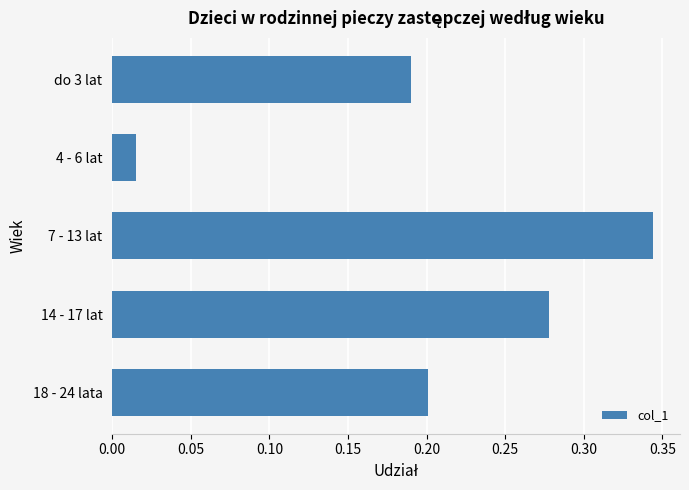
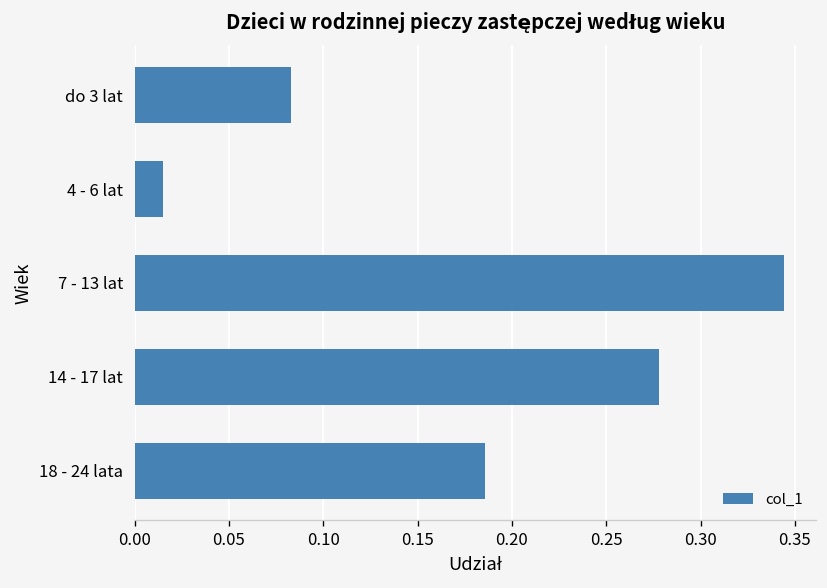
do 3 lat: 0.190 -> 0.083
18 - 24 lata: 0.201 -> 0.186
